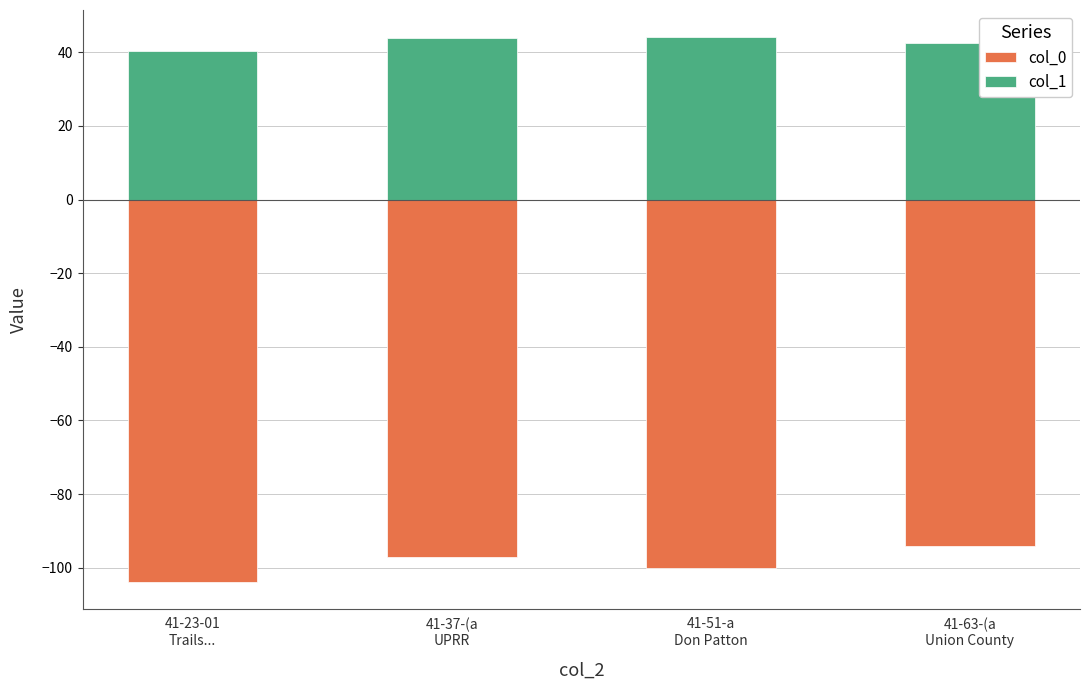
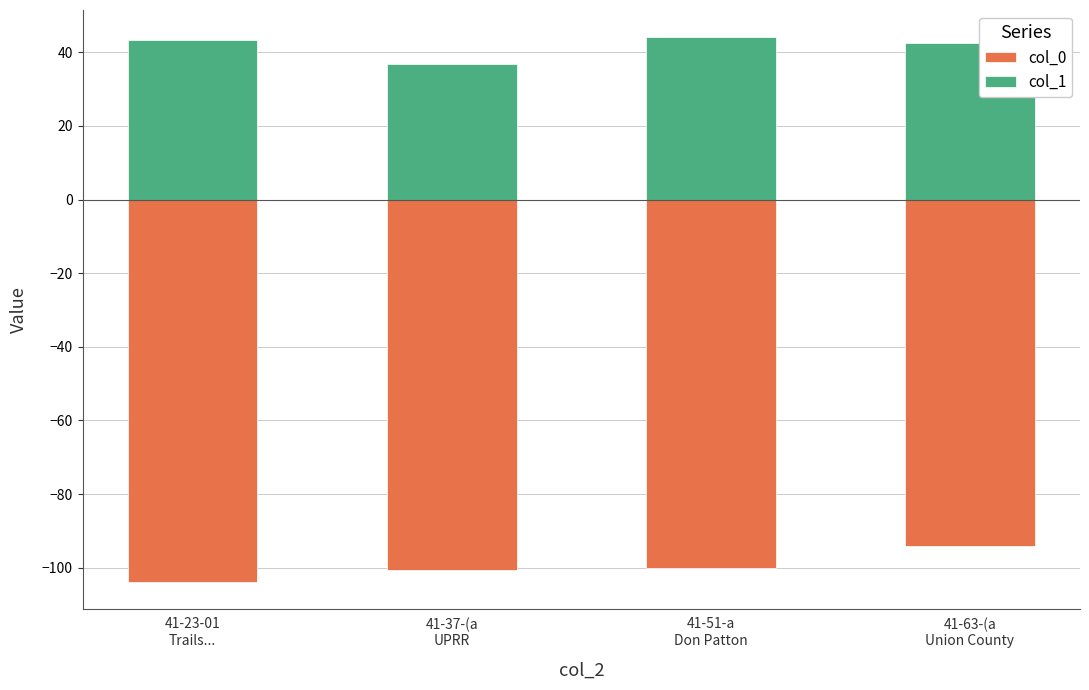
col_1, 41-23-01 Trails...: 40 -> 43
col_0, 41-37-(a UPRR: -97 -> -101
col_1, 41-37-(a UPRR: 44 -> 37
